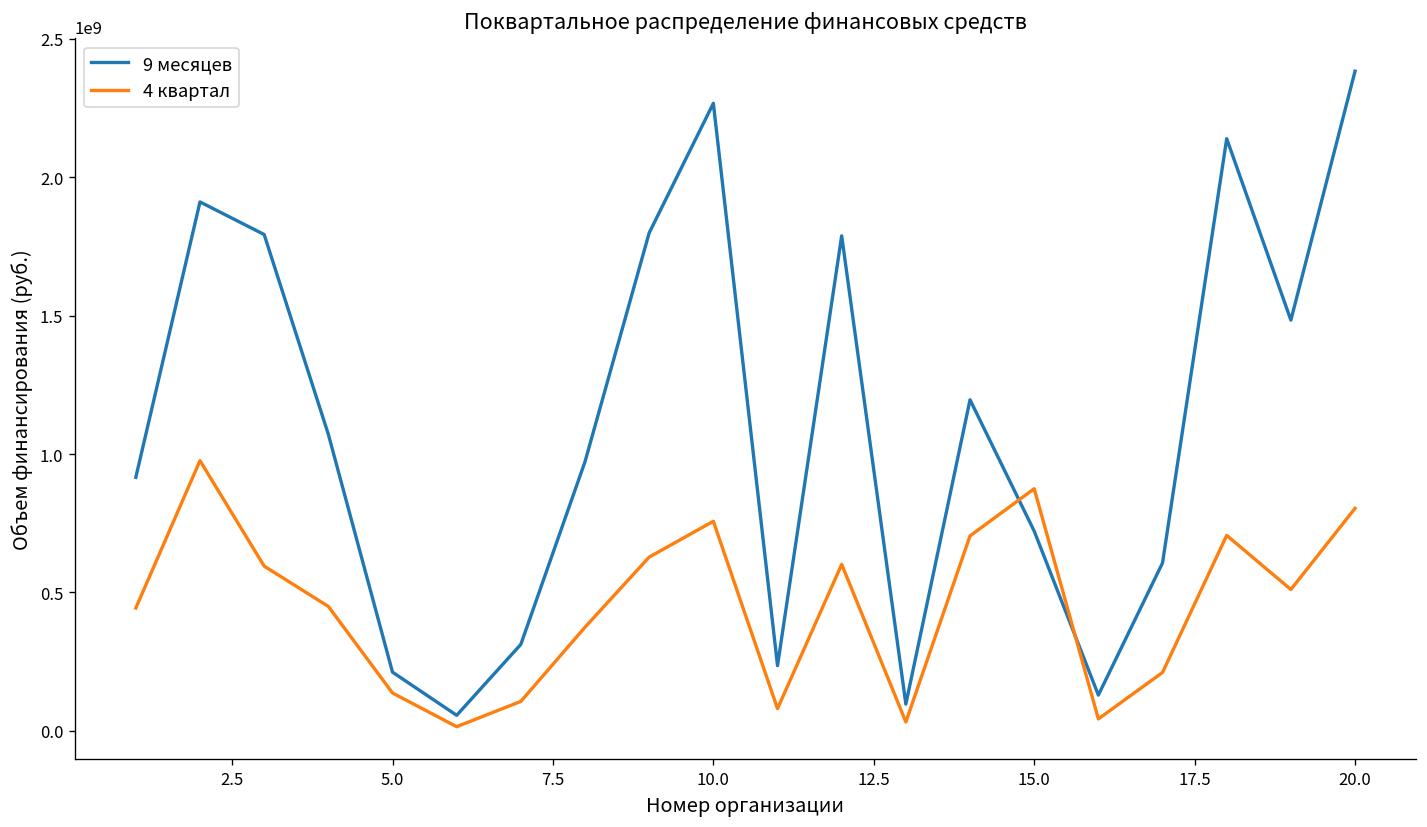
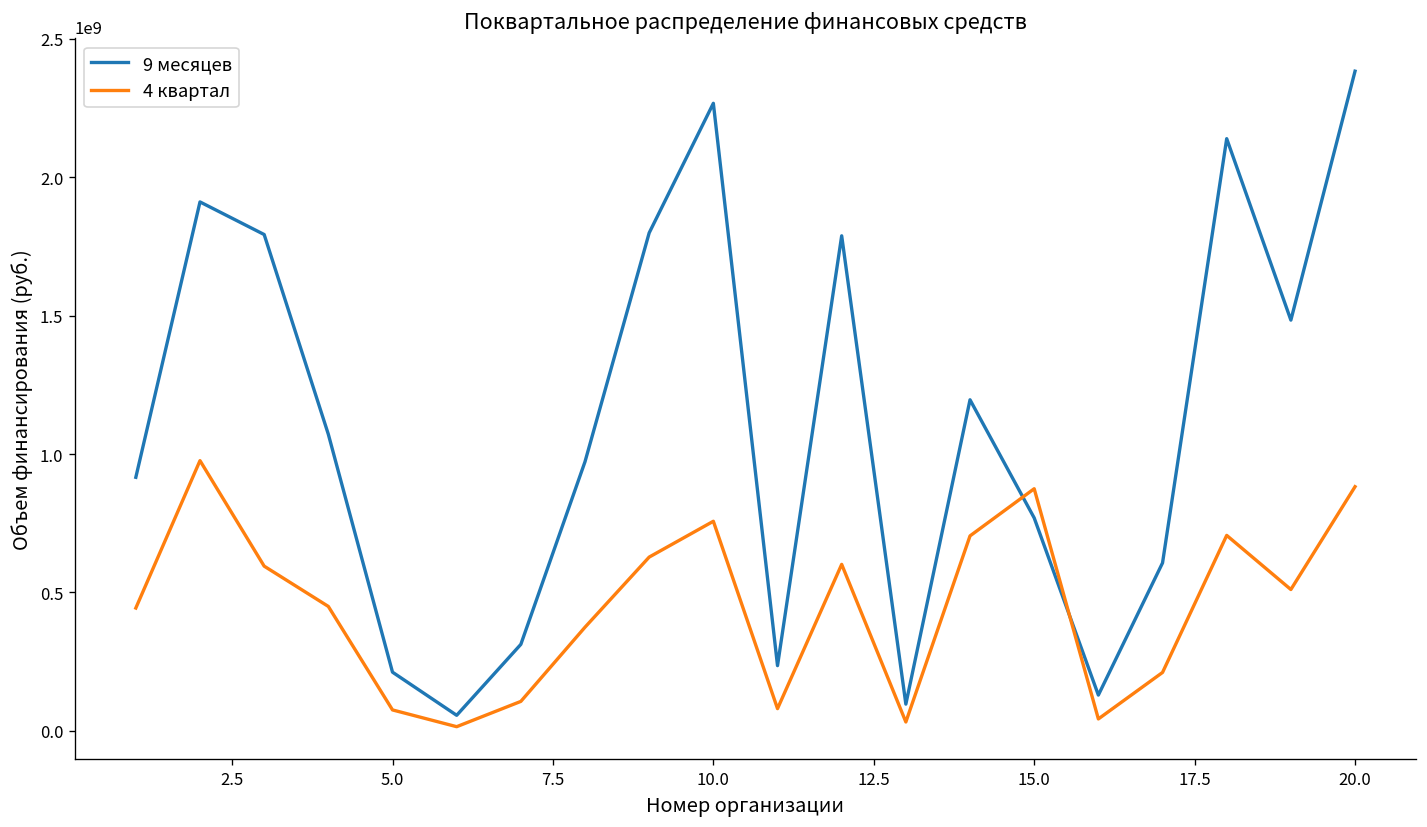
4 квартал, 5.0: 140000000 -> 80000000
9 месяцев, 15.0: 720000000 -> 770000000
4 квартал, 20.0: 800000000 -> 880000000
